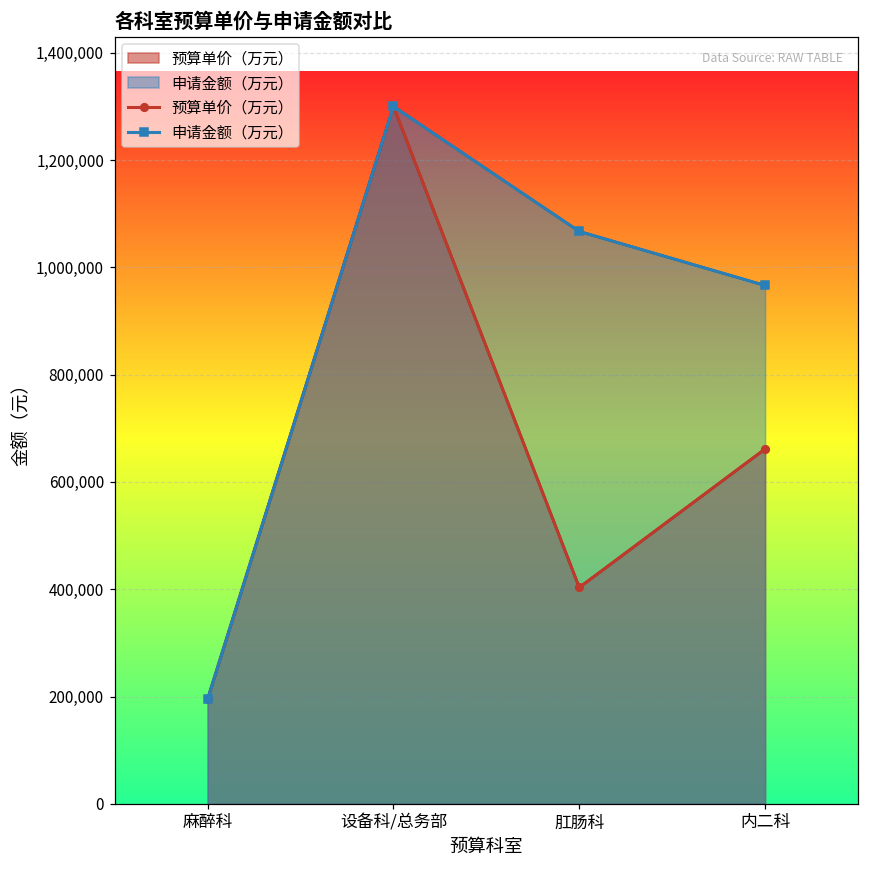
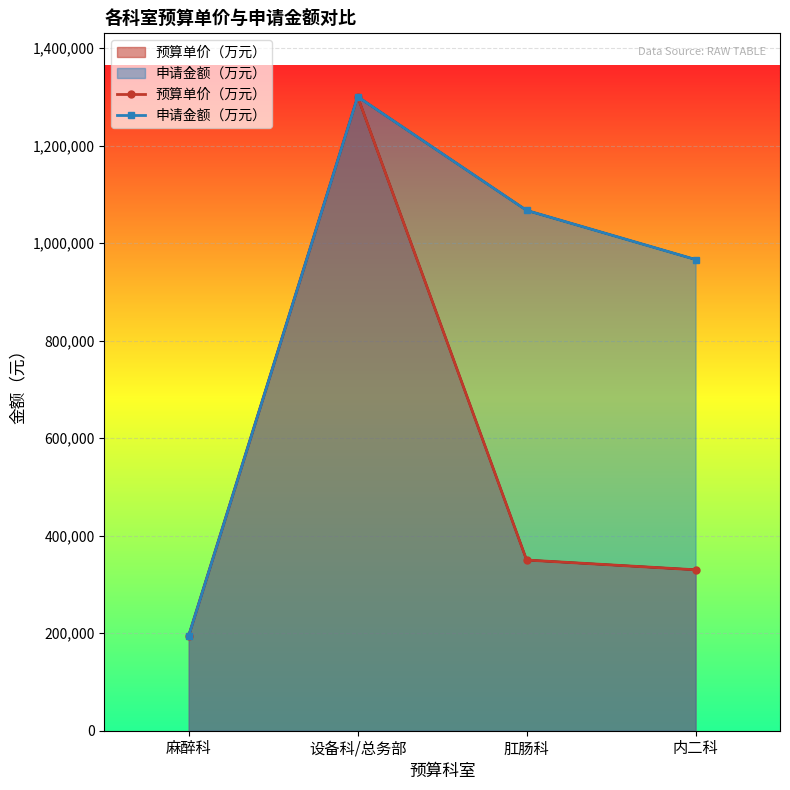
预算单价（万元）, 肛肠科: 400,000 -> 350,000
预算单价（万元）, 内二科: 660,000 -> 330,000
